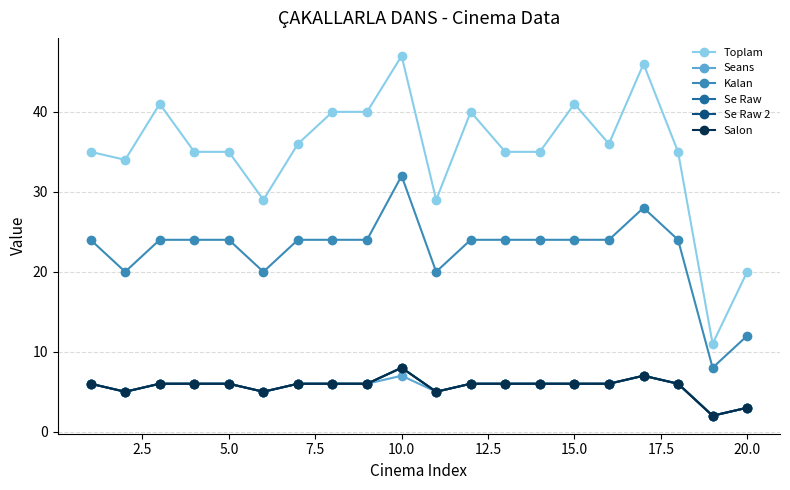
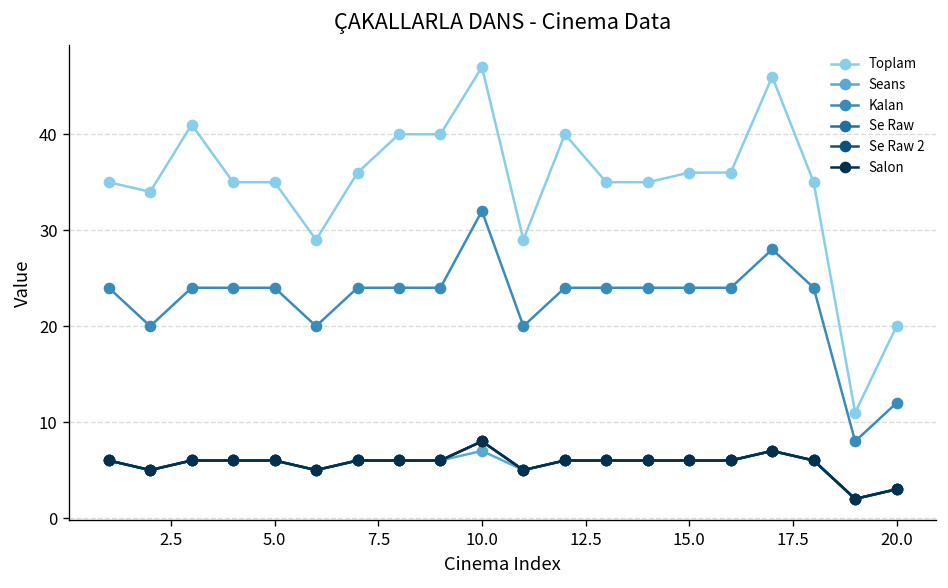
Toplam, 15.0: 41 -> 36
